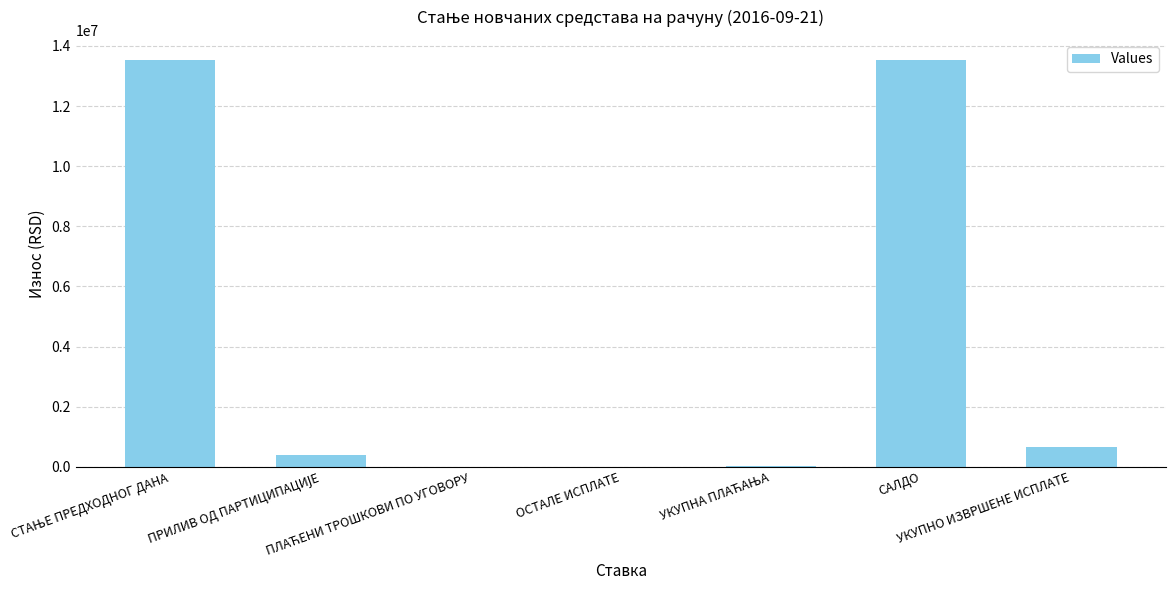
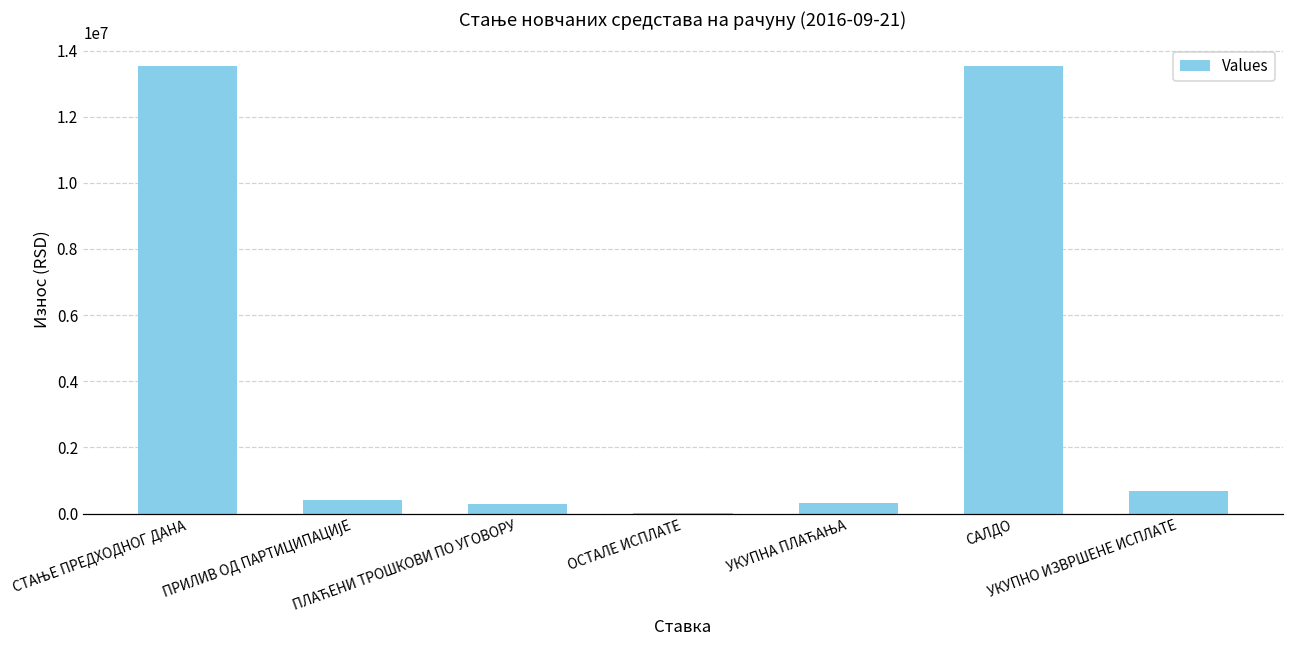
ПЛАЋЕНИ ТРОШКОВИ ПО УГОВОРУ: 0 -> 300000
УКУПНА ПЛАЋАЊА: 0 -> 300000
